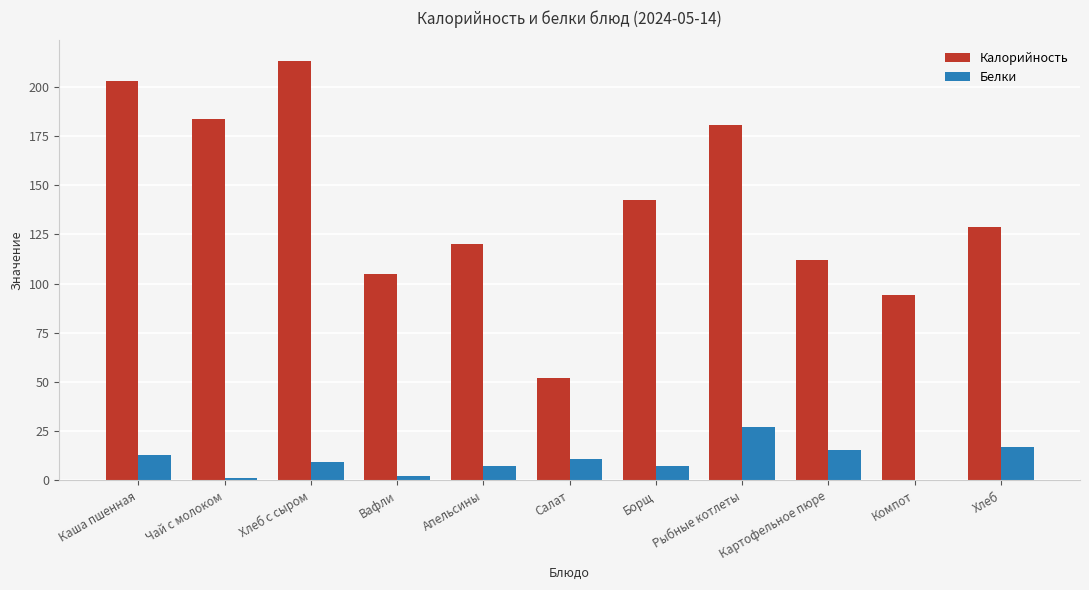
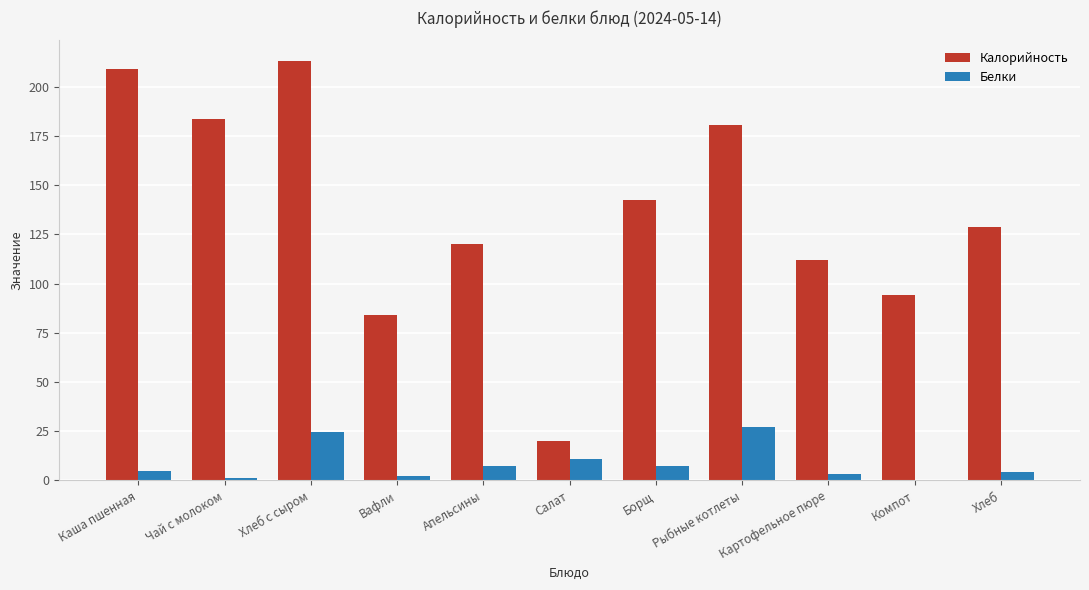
Калорийность, Каша пшенная: 203 -> 209
Белки, Каша пшенная: 13 -> 5
Белки, Хлеб с сыром: 9 -> 25
Калорийность, Вафли: 105 -> 84
Калорийность, Салат: 52 -> 20
Белки, Картофельное пюре: 16 -> 3
Белки, Хлеб: 17 -> 4
